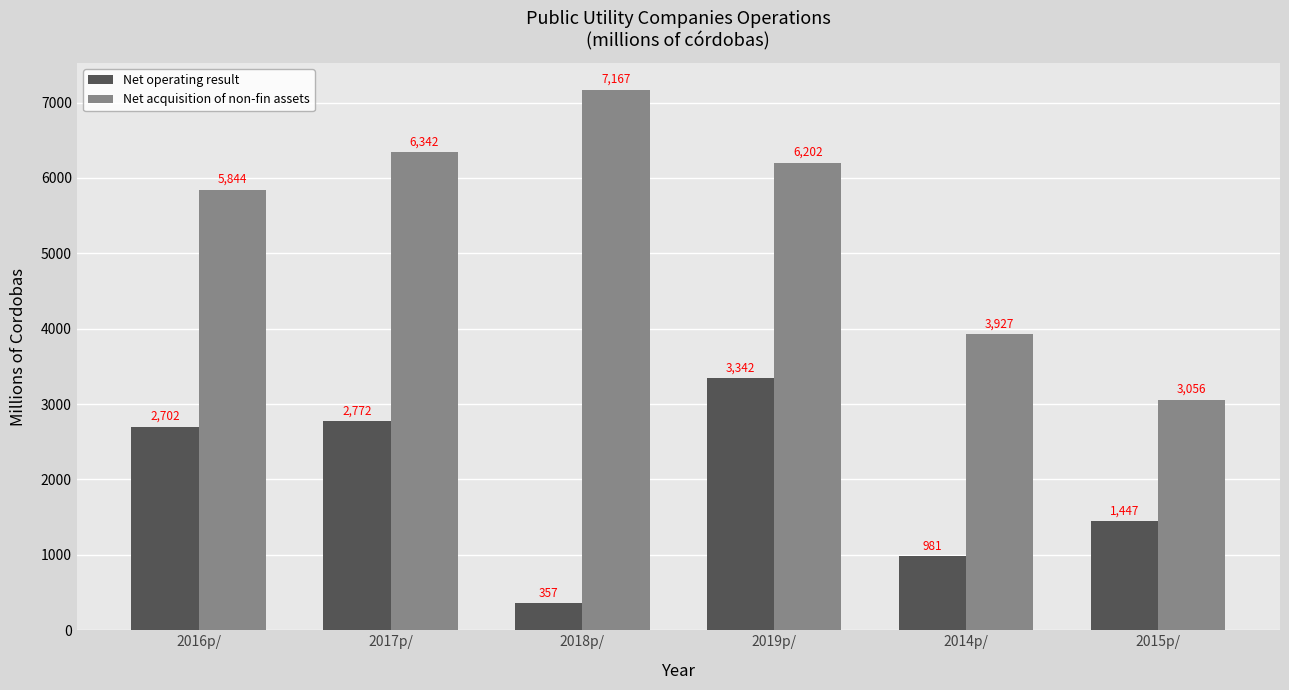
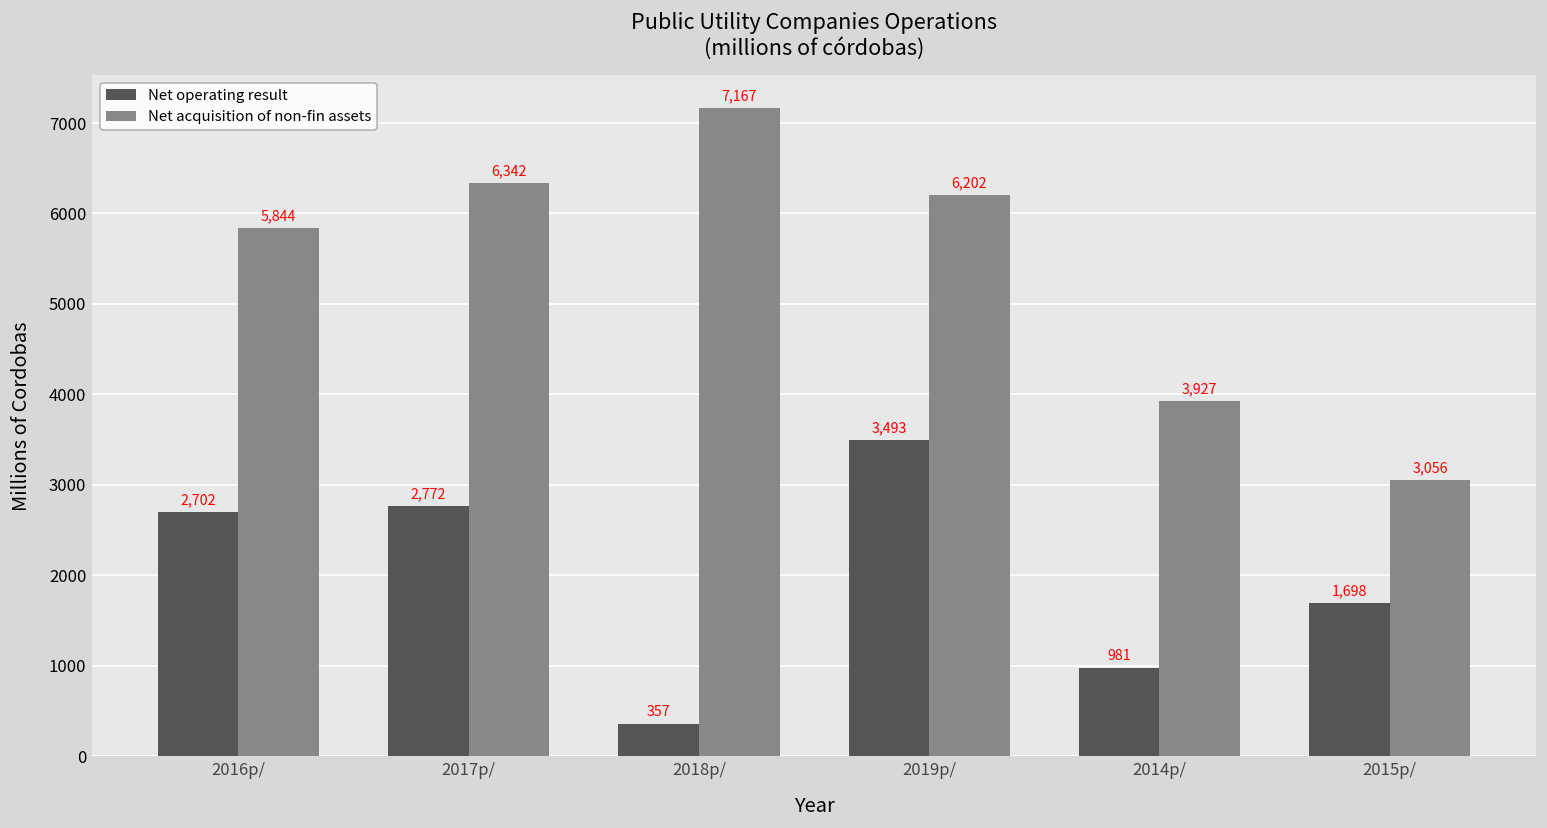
Net operating result, 2019p/: 3,342 -> 3,493
Net operating result, 2015p/: 1,447 -> 1,698
